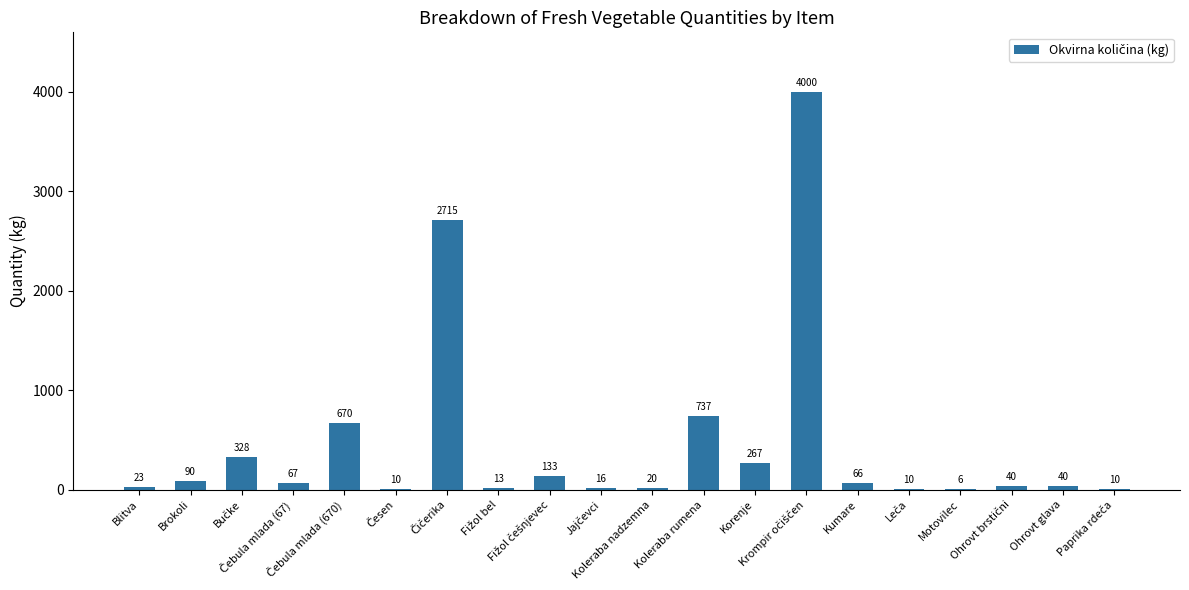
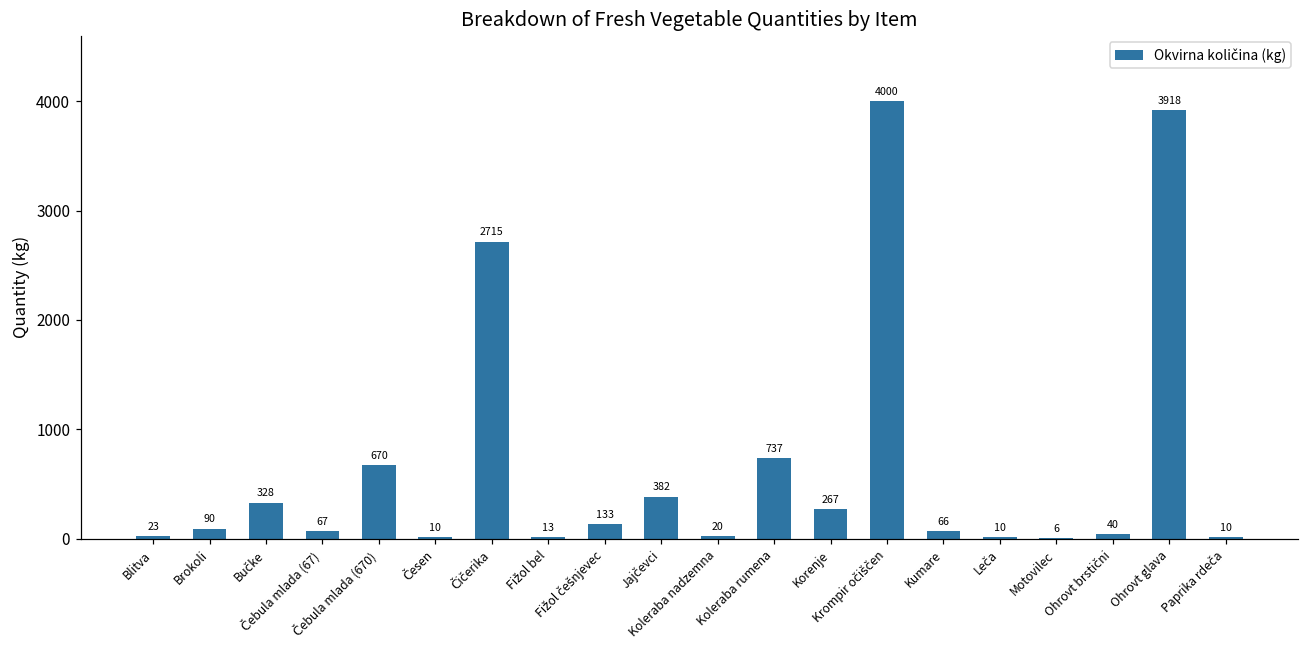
Jajčevci: 16 -> 382
Ohrovt glava: 40 -> 3918
